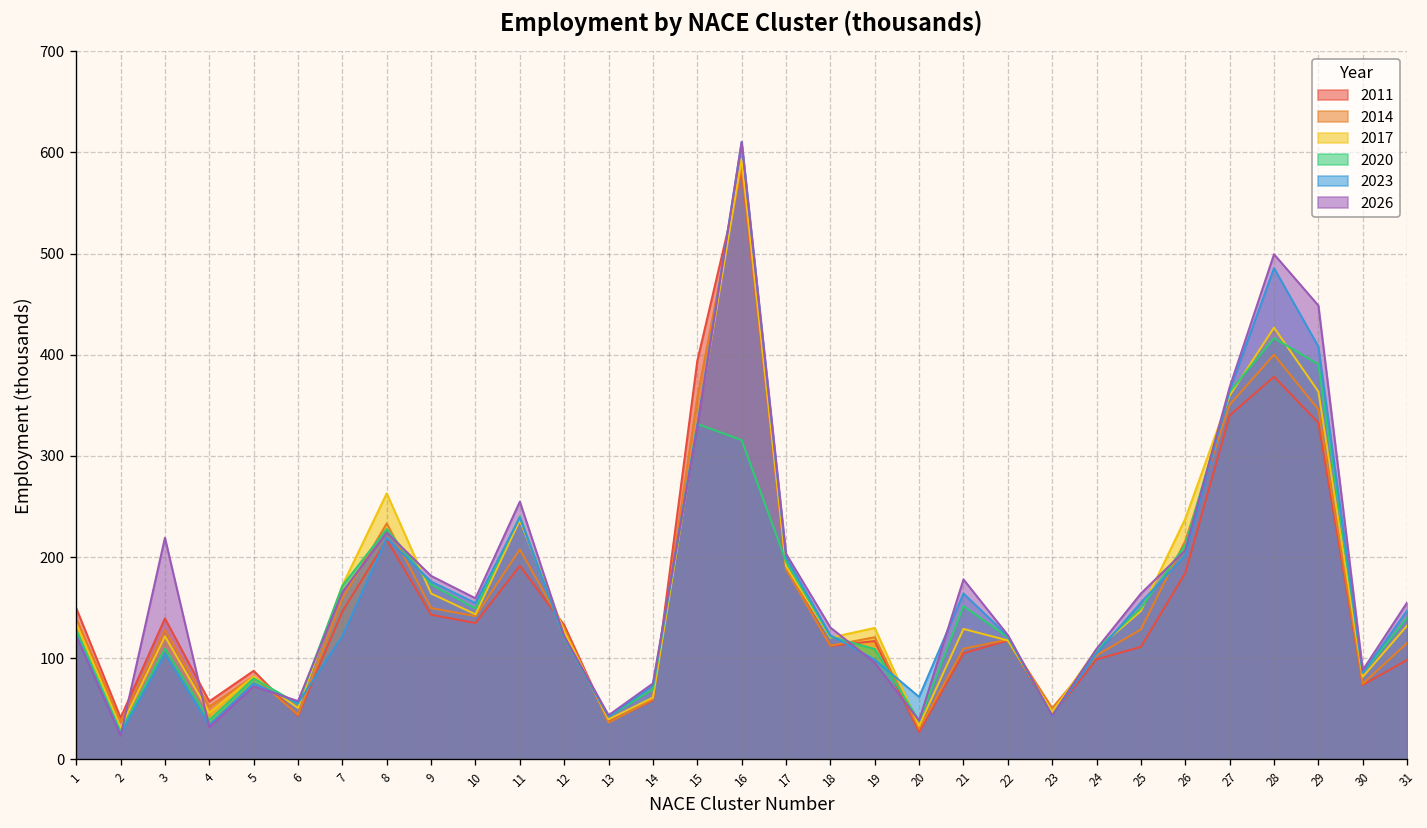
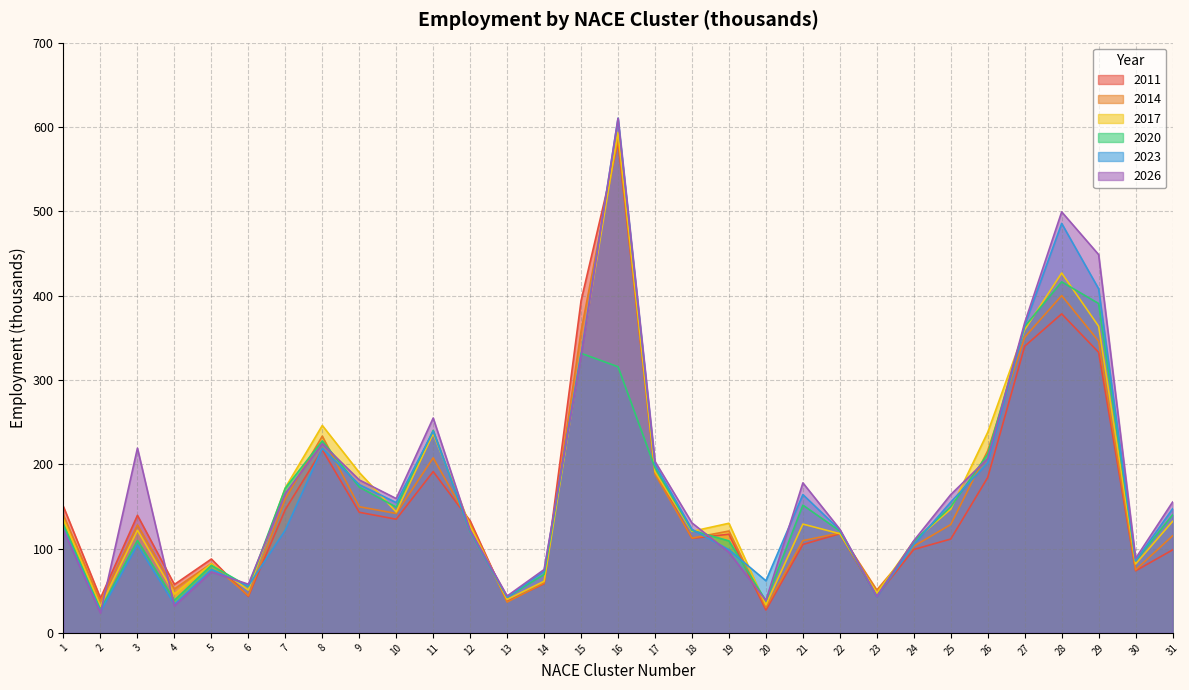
2017, 8: 260 -> 250
2017, 9: 160 -> 190
